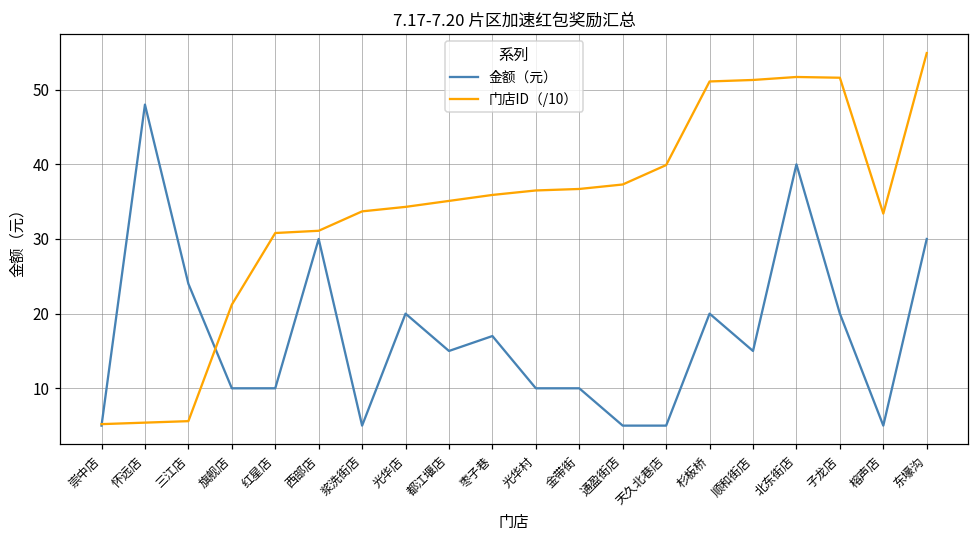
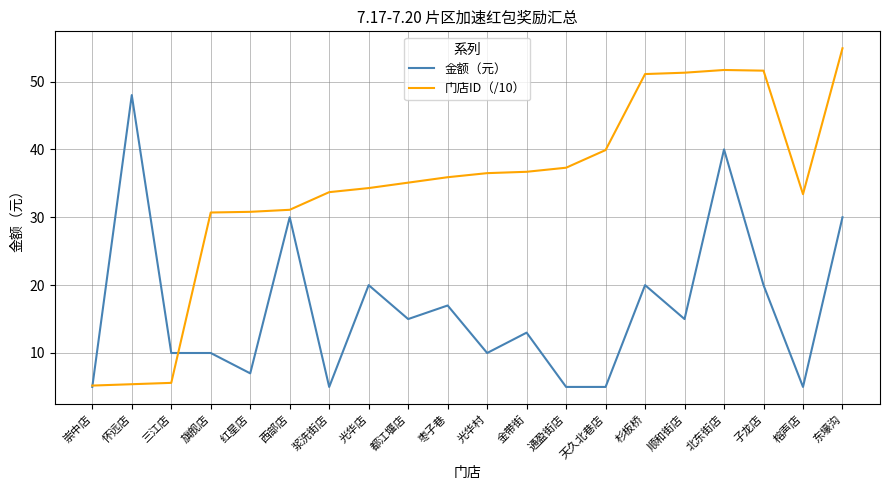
金额（元）, 三江店: 24 -> 10
门店ID（/10）, 旗舰店: 21 -> 31
金额（元）, 红星店: 10 -> 7
金额（元）, 金带街: 10 -> 13
